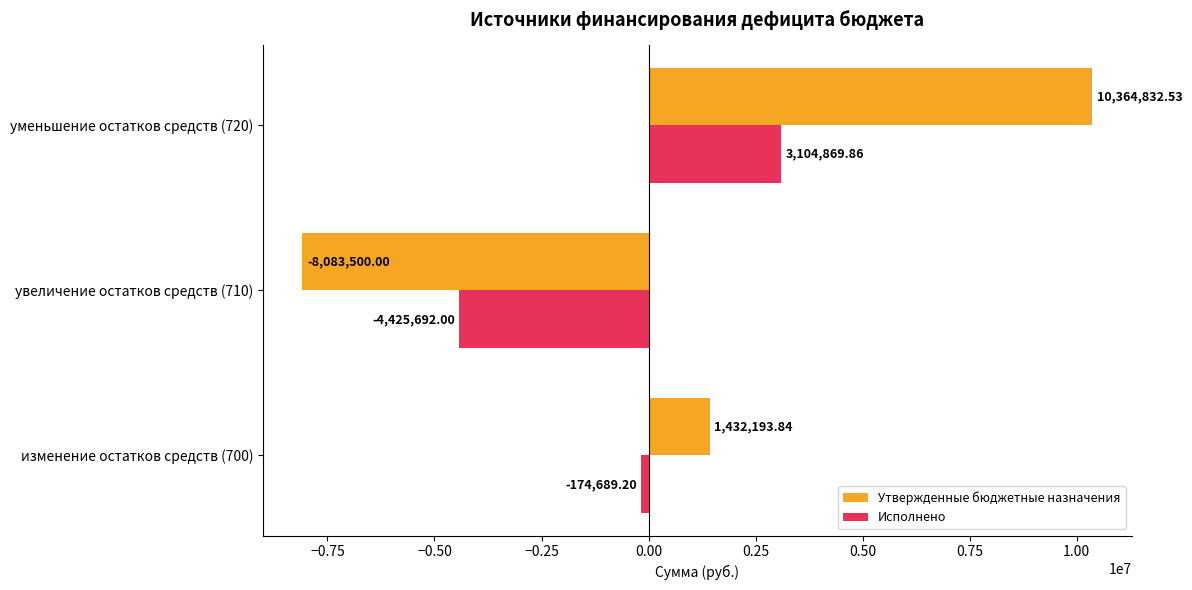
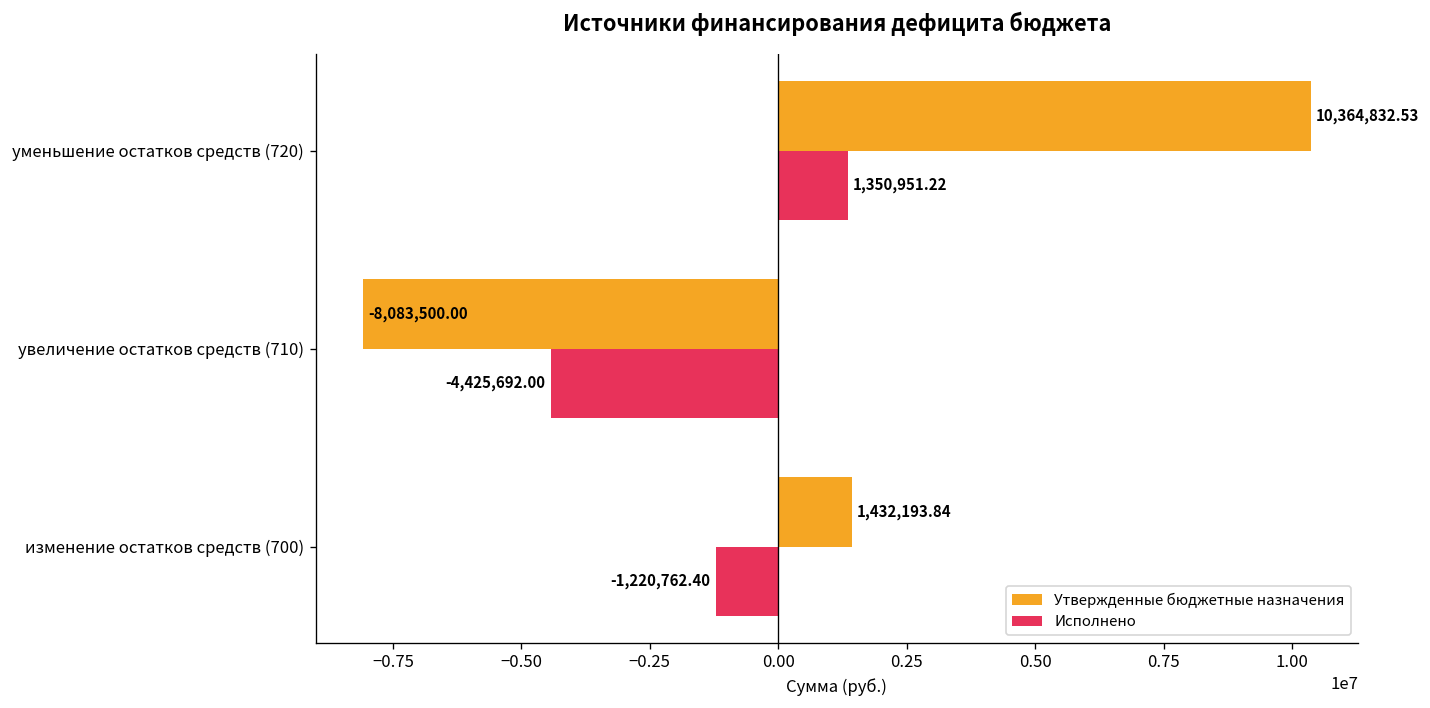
Исполнено, уменьшение остатков средств (720): 3,104,869.86 -> 1,350,951.22
Исполнено, изменение остатков средств (700): -174,689.20 -> -1,220,762.40
